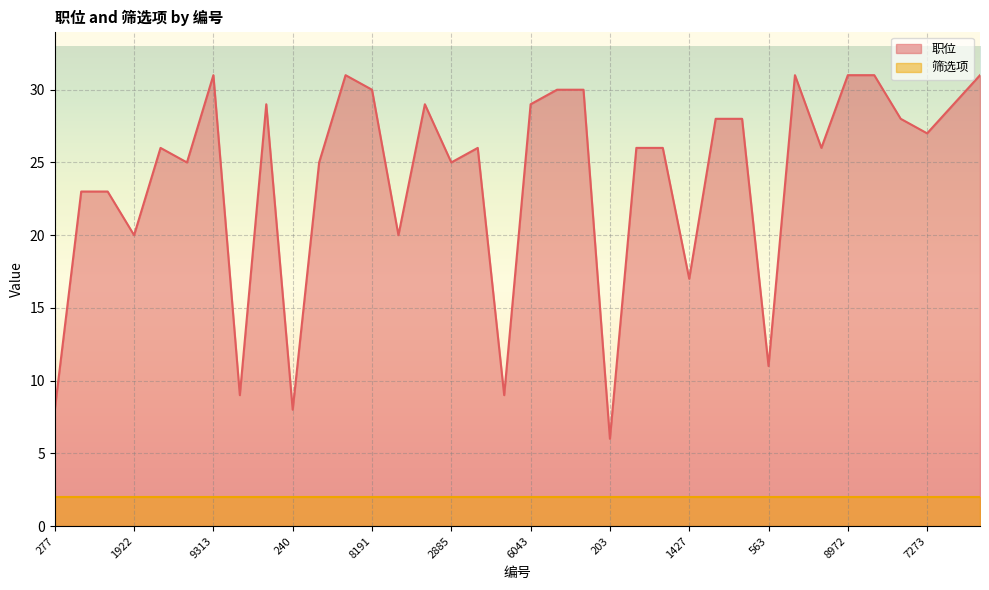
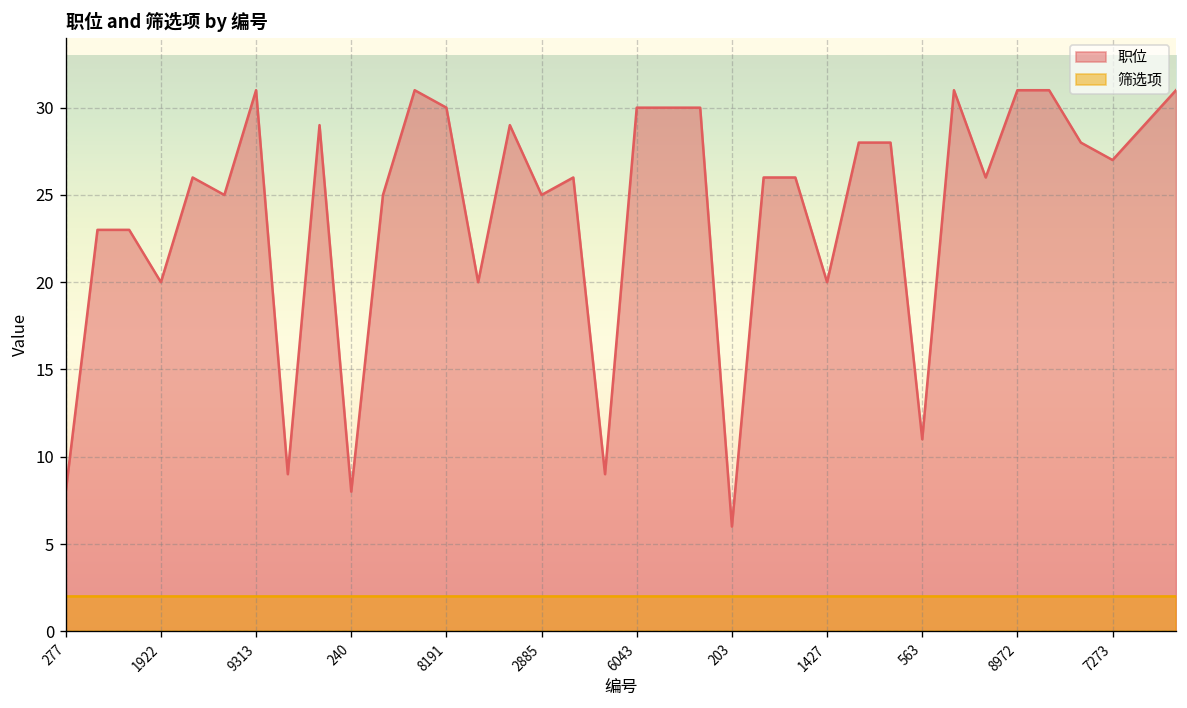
职位, 6043: 29 -> 30
职位, 1427: 17 -> 20
